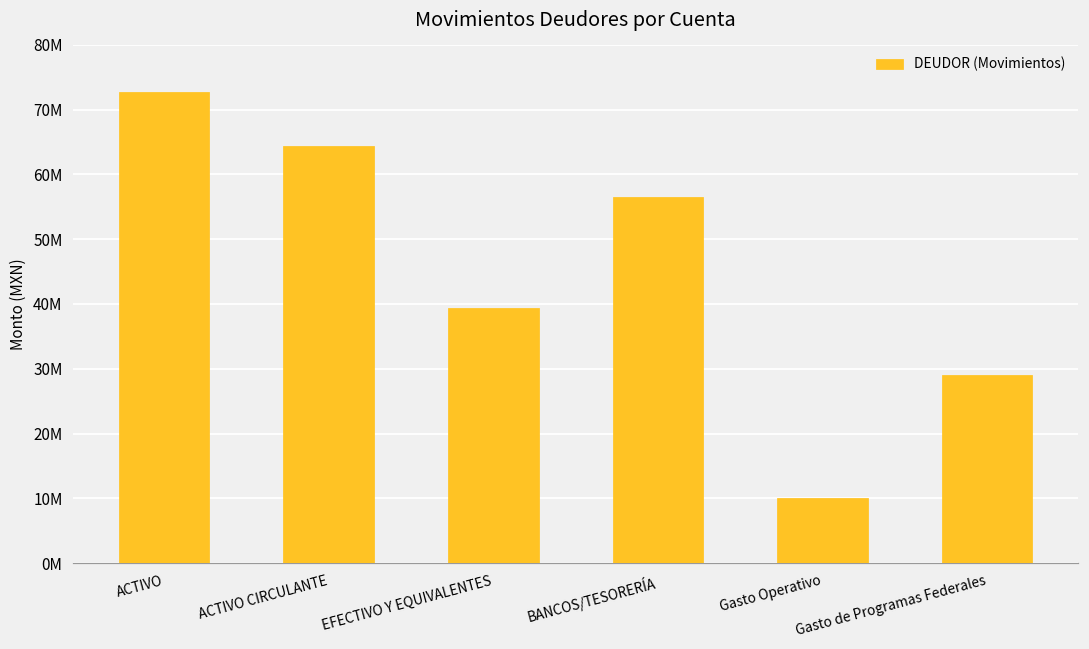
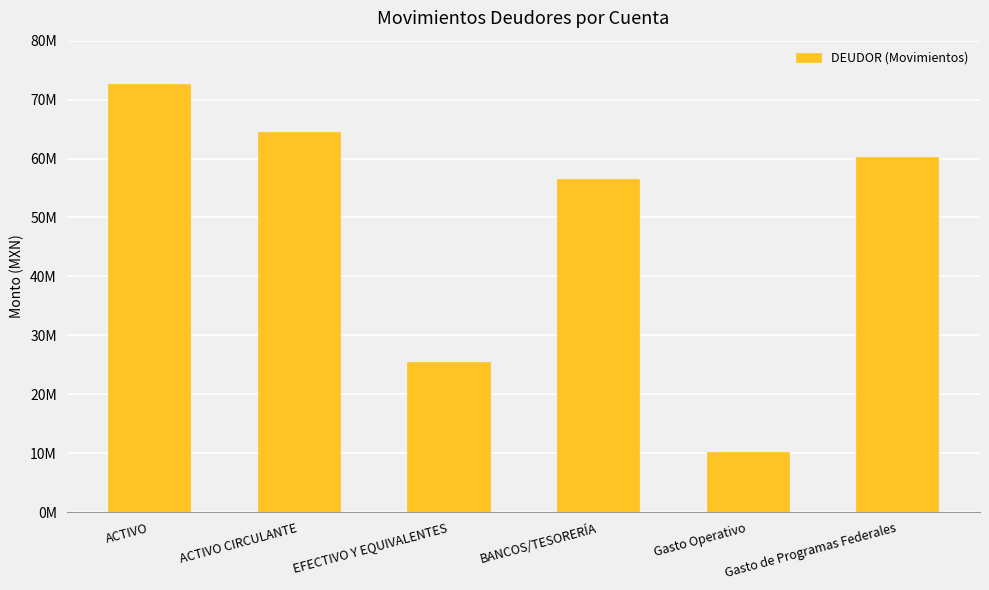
EFECTIVO Y EQUIVALENTES: 39000000 -> 25000000
Gasto de Programas Federales: 29000000 -> 60000000
